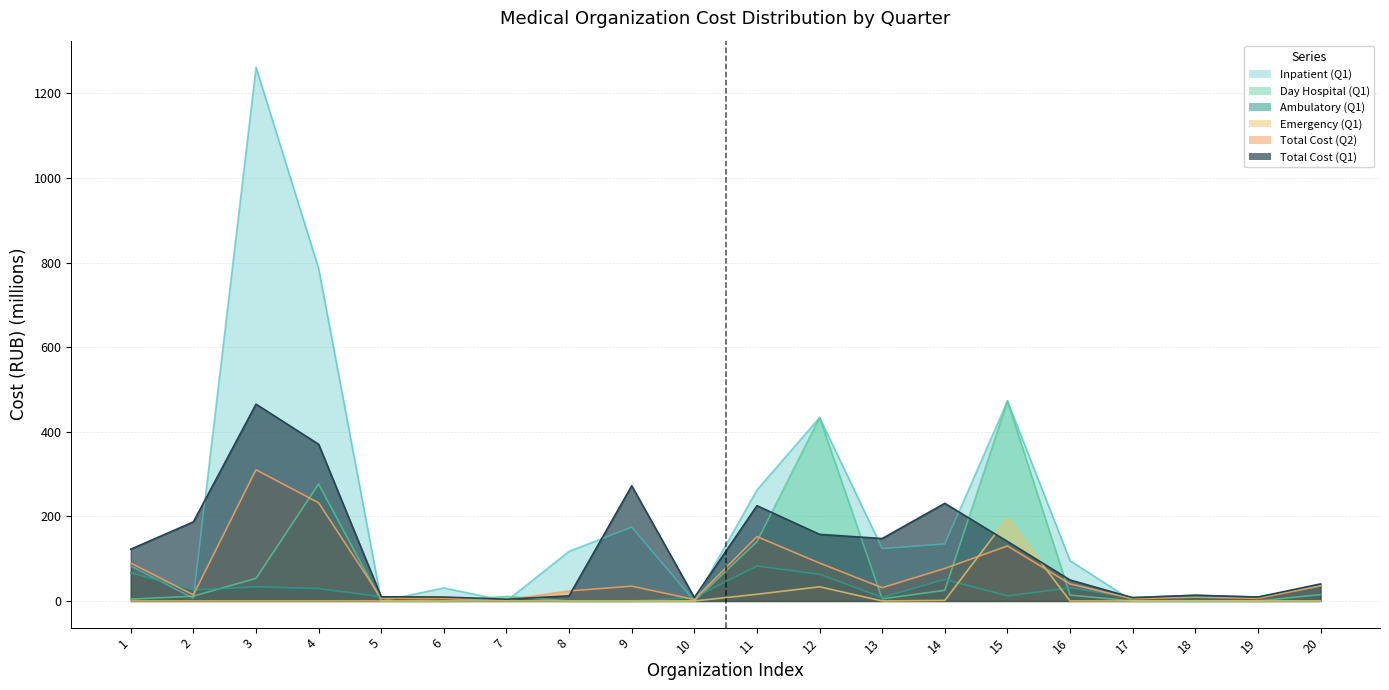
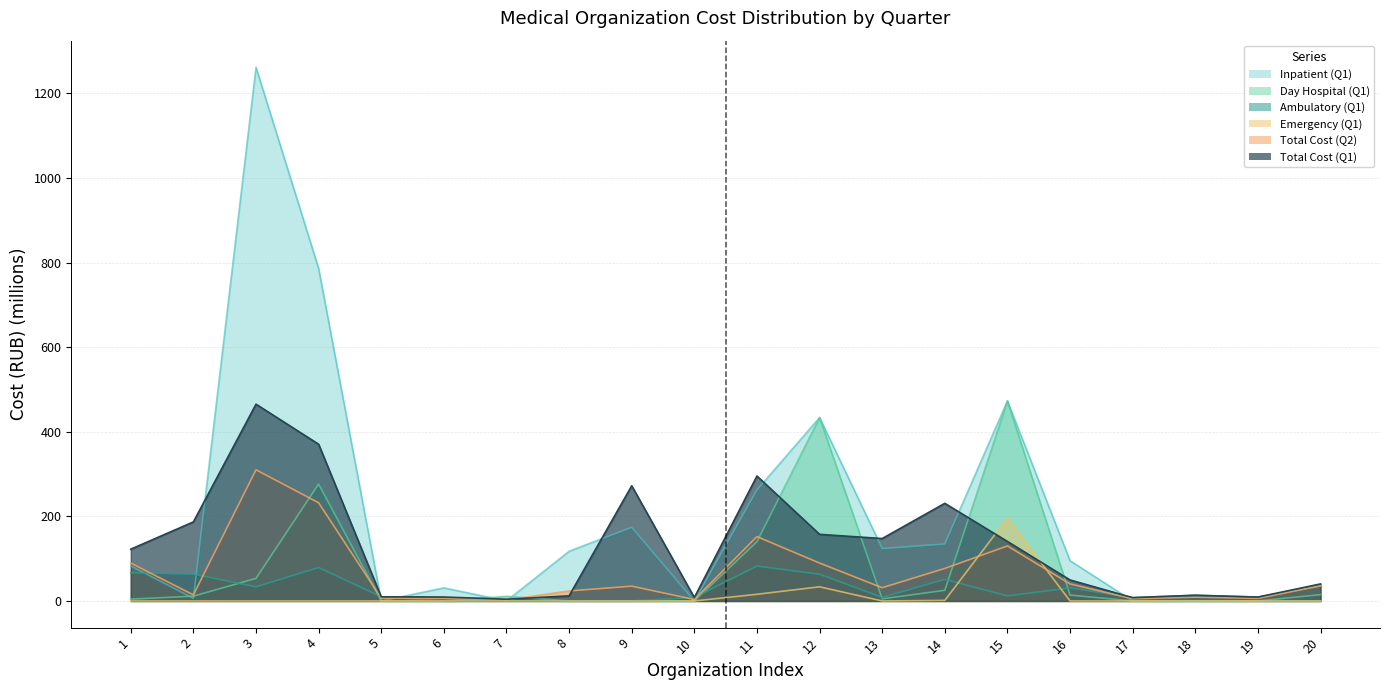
Ambulatory (Q1), 2: 30 -> 60
Ambulatory (Q1), 4: 30 -> 80
Total Cost (Q1), 11: 230 -> 300
